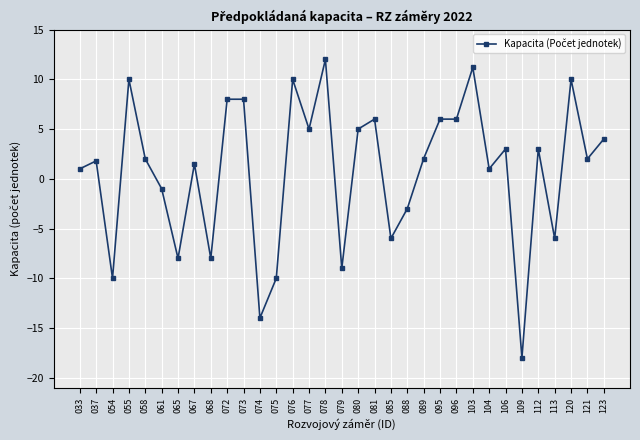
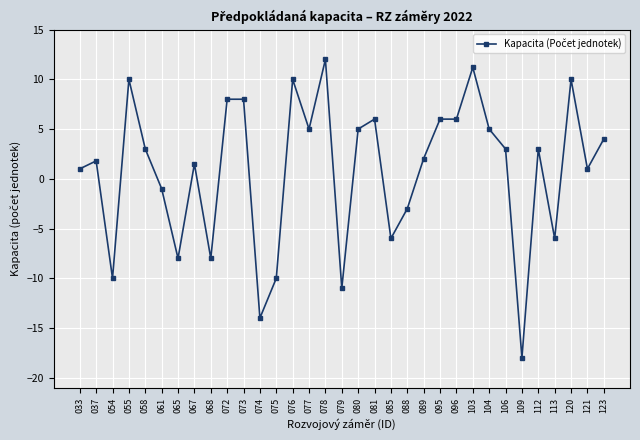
058: 2 -> 3
079: -9 -> -11
104: 1 -> 5
121: 2 -> 1
